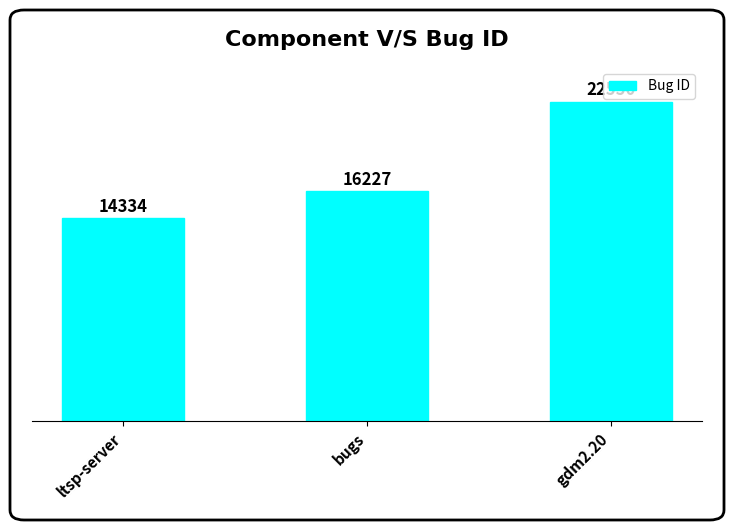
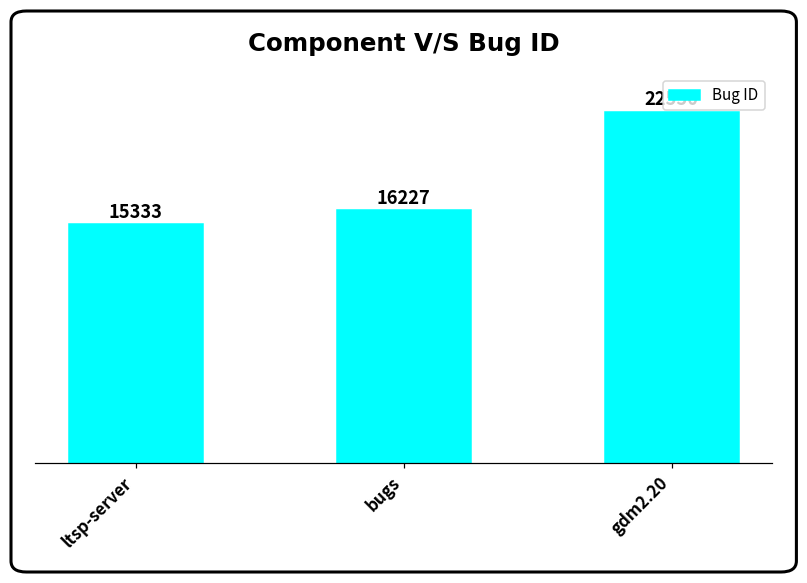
ltsp-server: 14334 -> 15333
